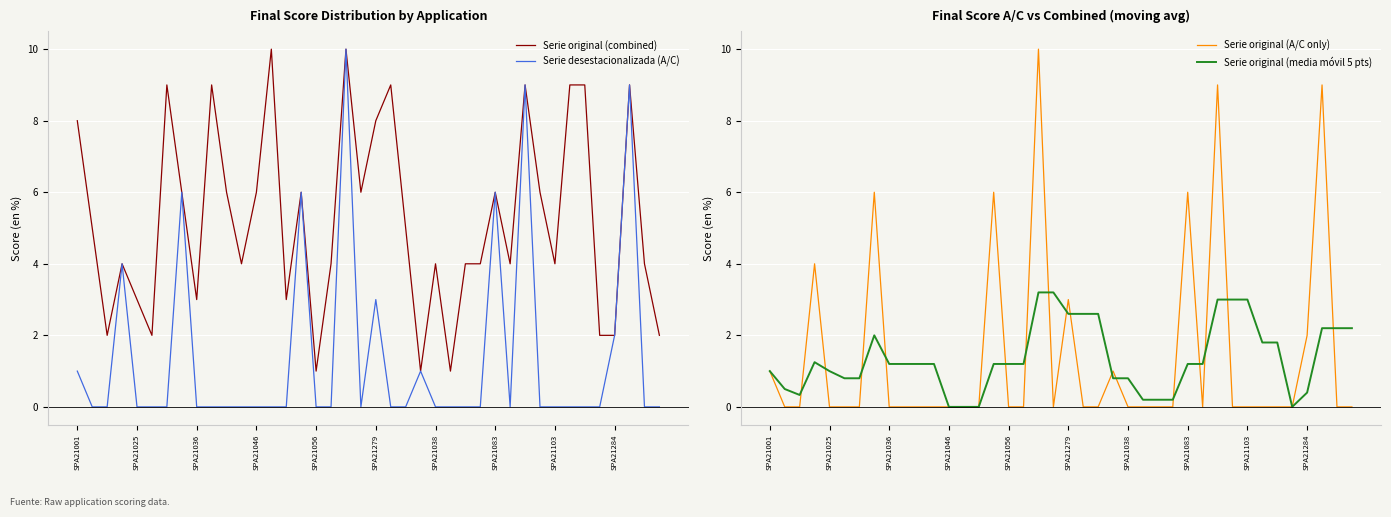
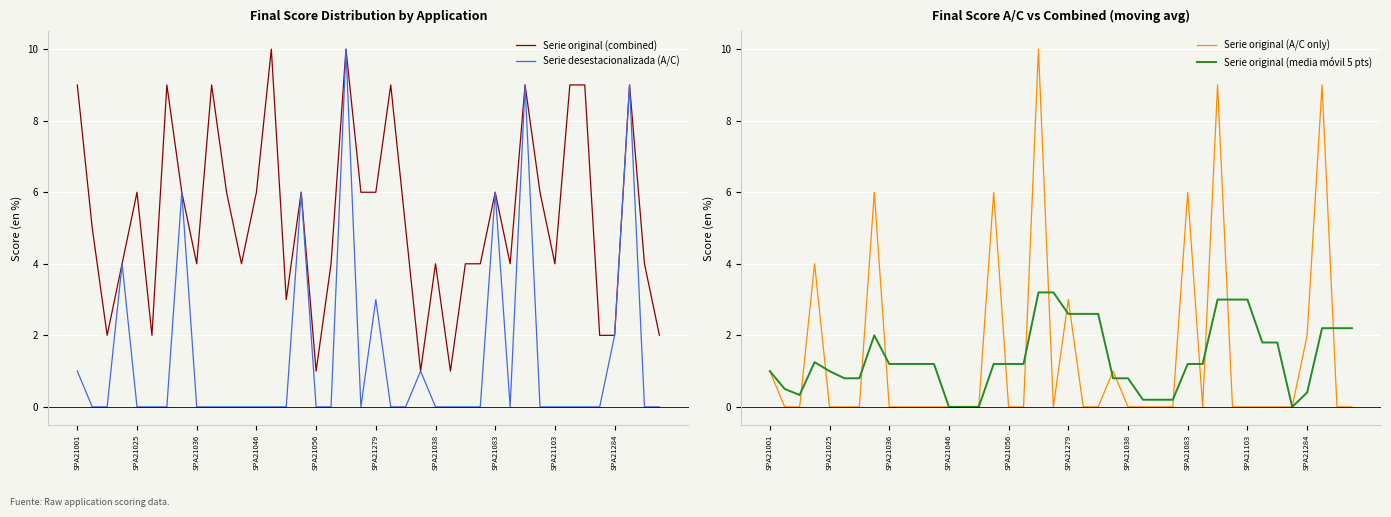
Final Score Distribution by Application, Serie original (combined), SPA21001: 8 -> 9
Final Score Distribution by Application, Serie original (combined), SPA21025: 3 -> 6
Final Score Distribution by Application, Serie original (combined), SPA21036: 3 -> 4
Final Score Distribution by Application, Serie original (combined), SPA21279: 8 -> 6
